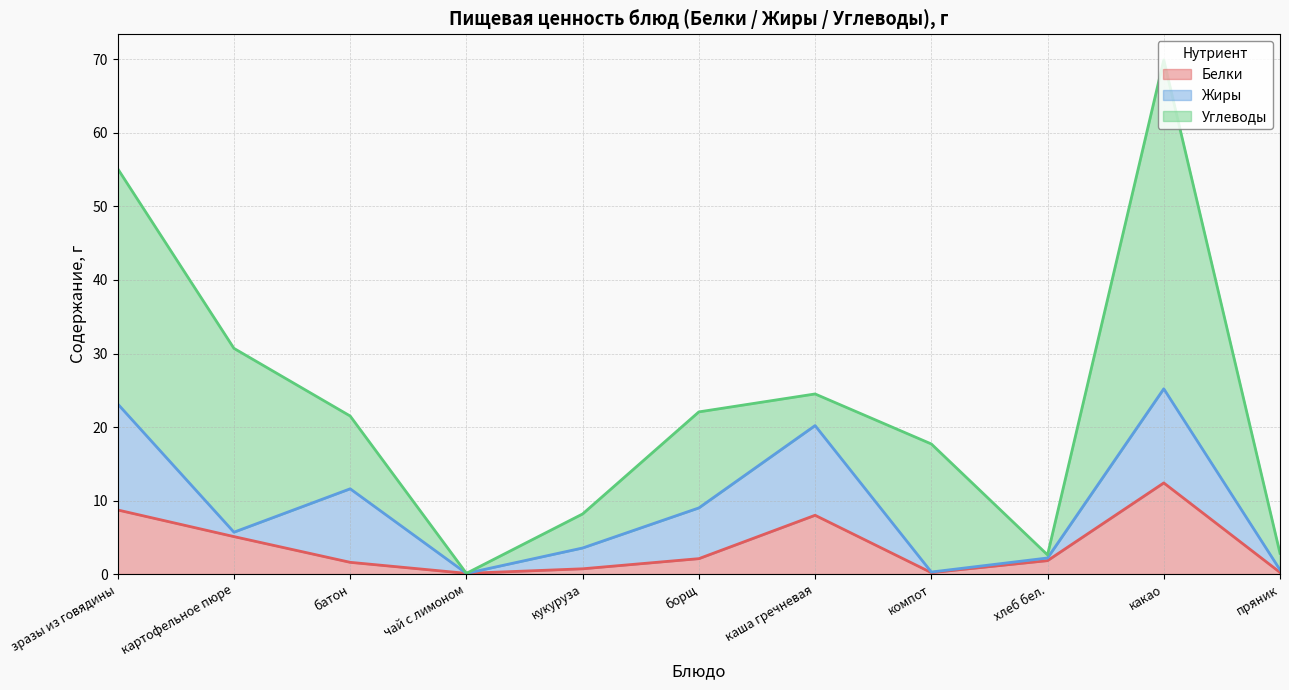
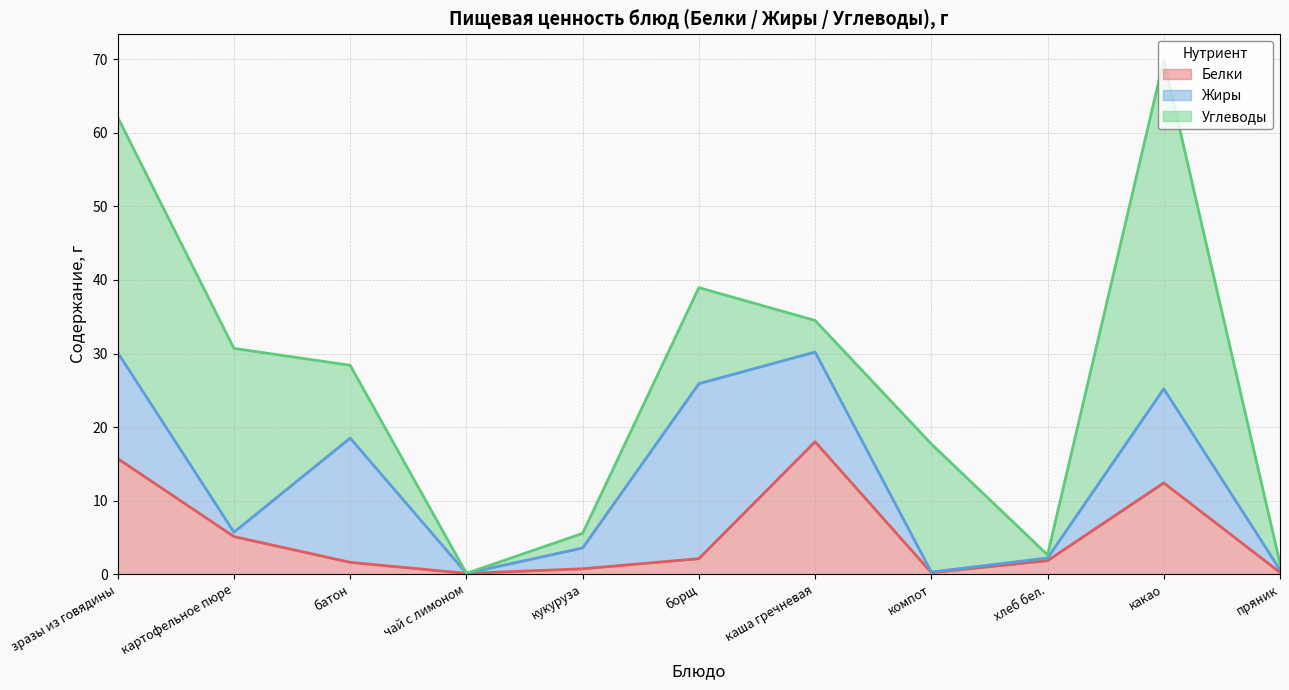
Белки, зразы из говядины: 9 -> 16
Жиры, батон: 10 -> 17
Углеводы, кукуруза: 5 -> 2
Жиры, борщ: 7 -> 24
Белки, каша гречневая: 8 -> 18
Углеводы, пряник: 2 -> 1
